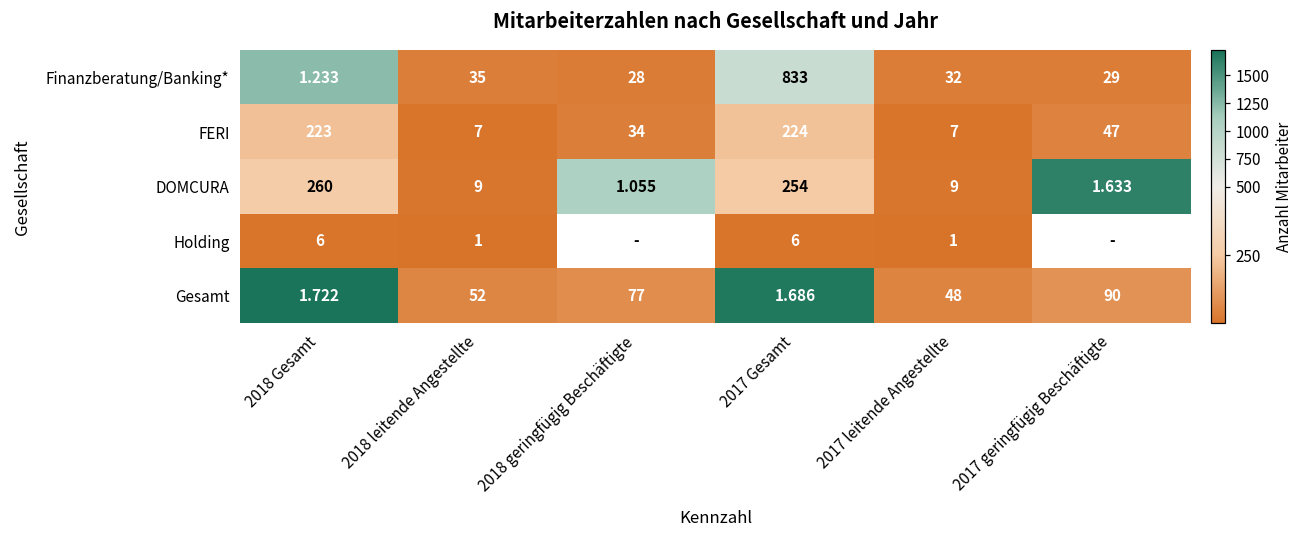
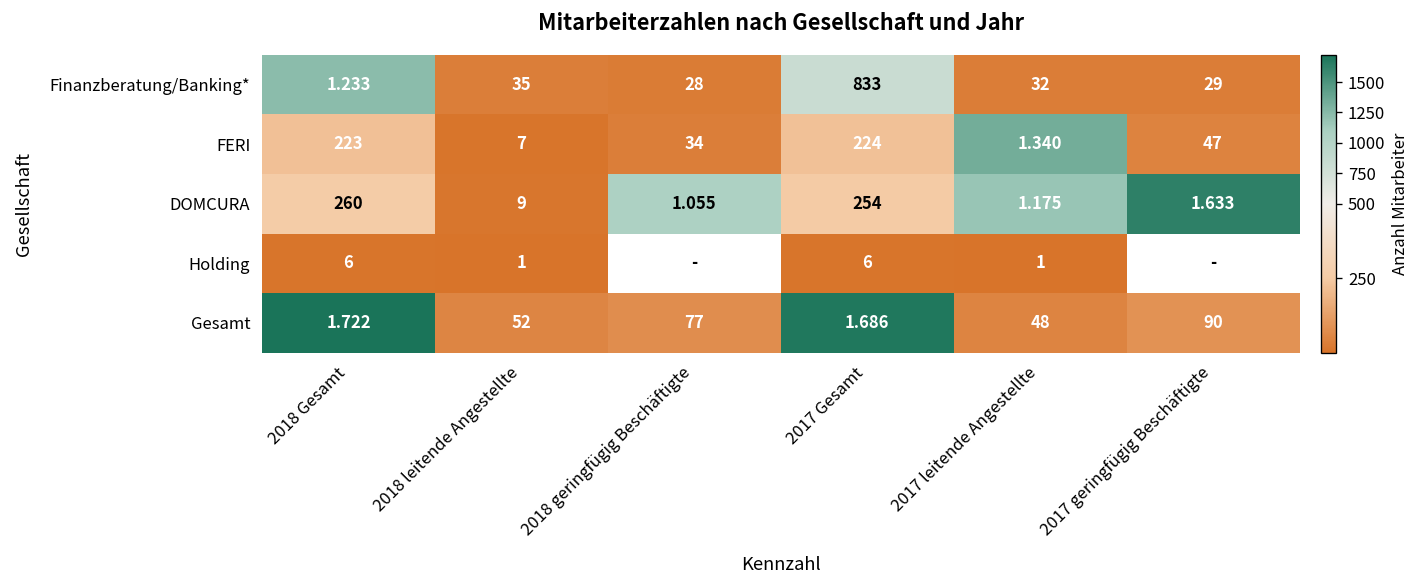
FERI, 2017 leitende Angestellte: 7 -> 1.340
DOMCURA, 2017 leitende Angestellte: 9 -> 1.175
